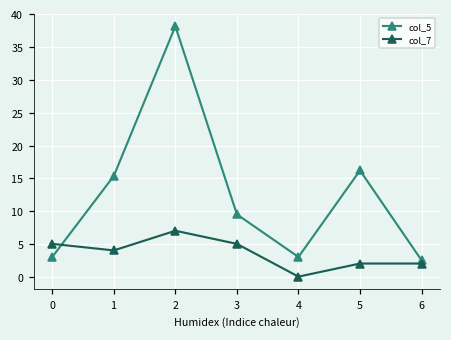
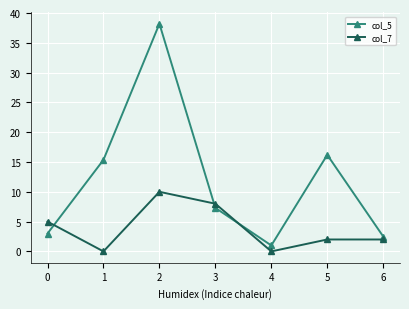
col_7, 1: 4 -> 0
col_7, 2: 7 -> 10
col_5, 3: 10 -> 7
col_7, 3: 5 -> 8
col_5, 4: 3 -> 1
